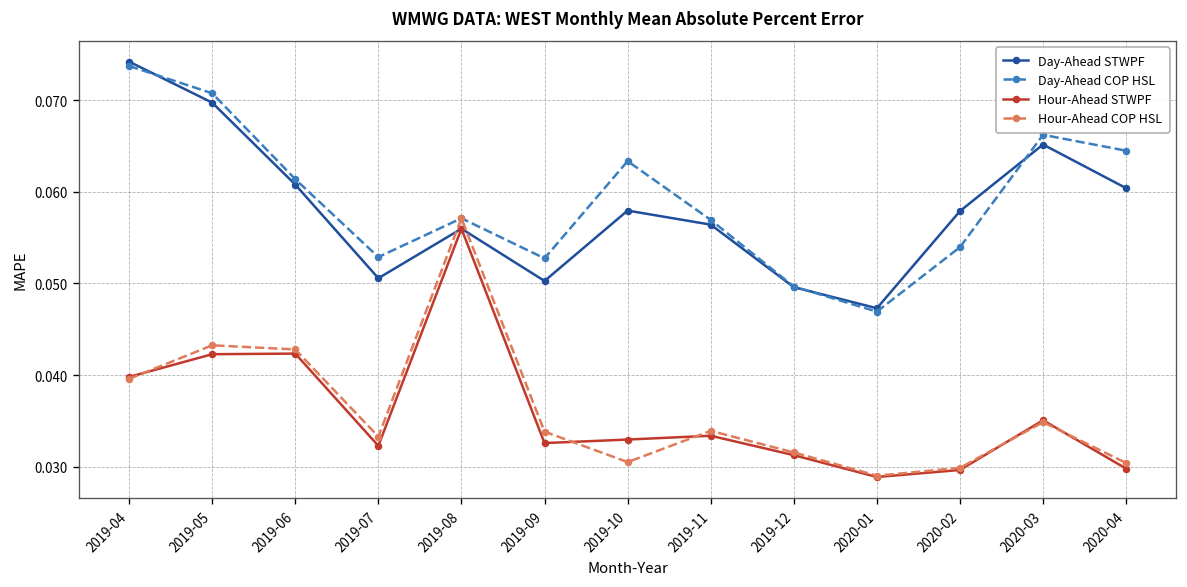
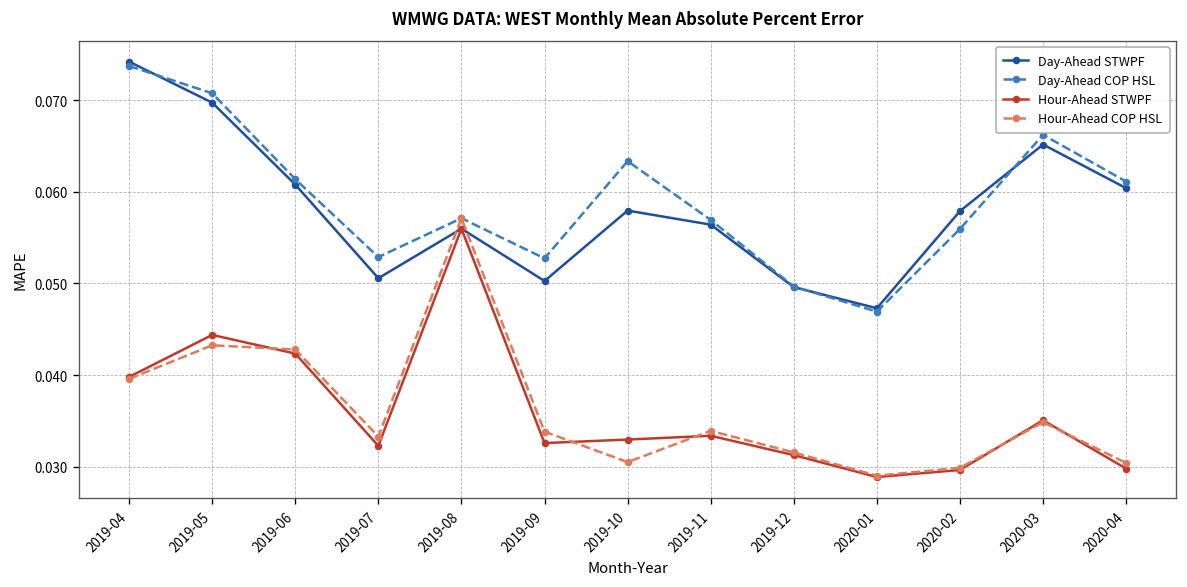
Hour-Ahead STWPF, 2019-05: 0.042 -> 0.044
Day-Ahead COP HSL, 2020-02: 0.054 -> 0.056
Day-Ahead COP HSL, 2020-04: 0.064 -> 0.061
